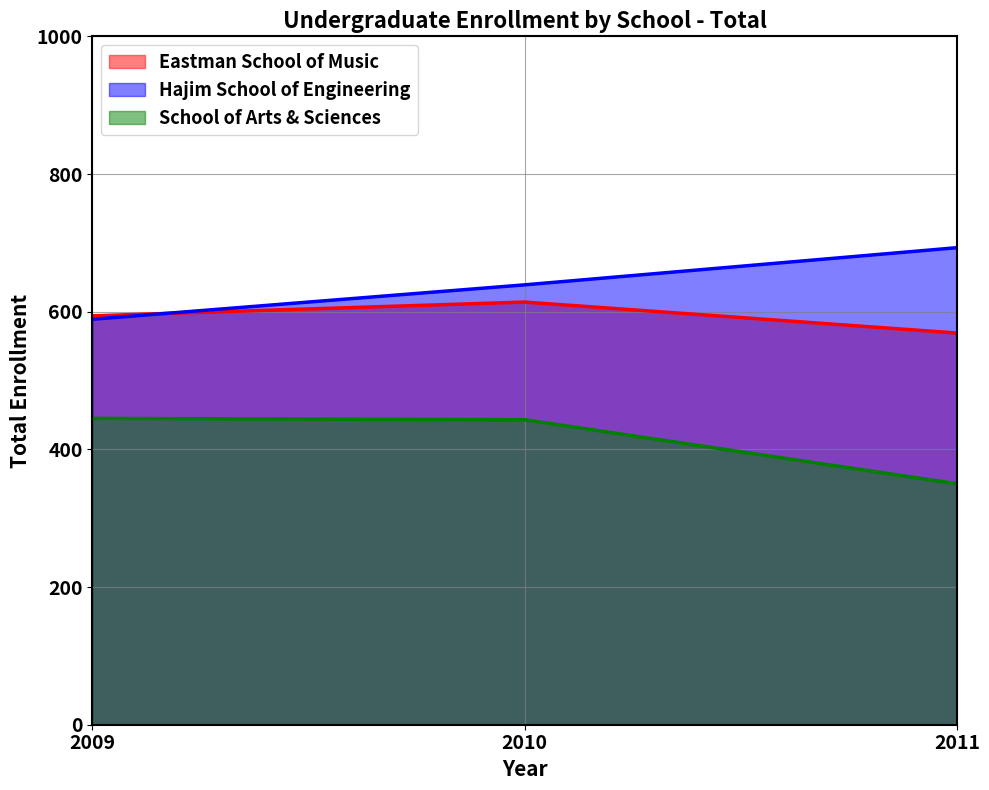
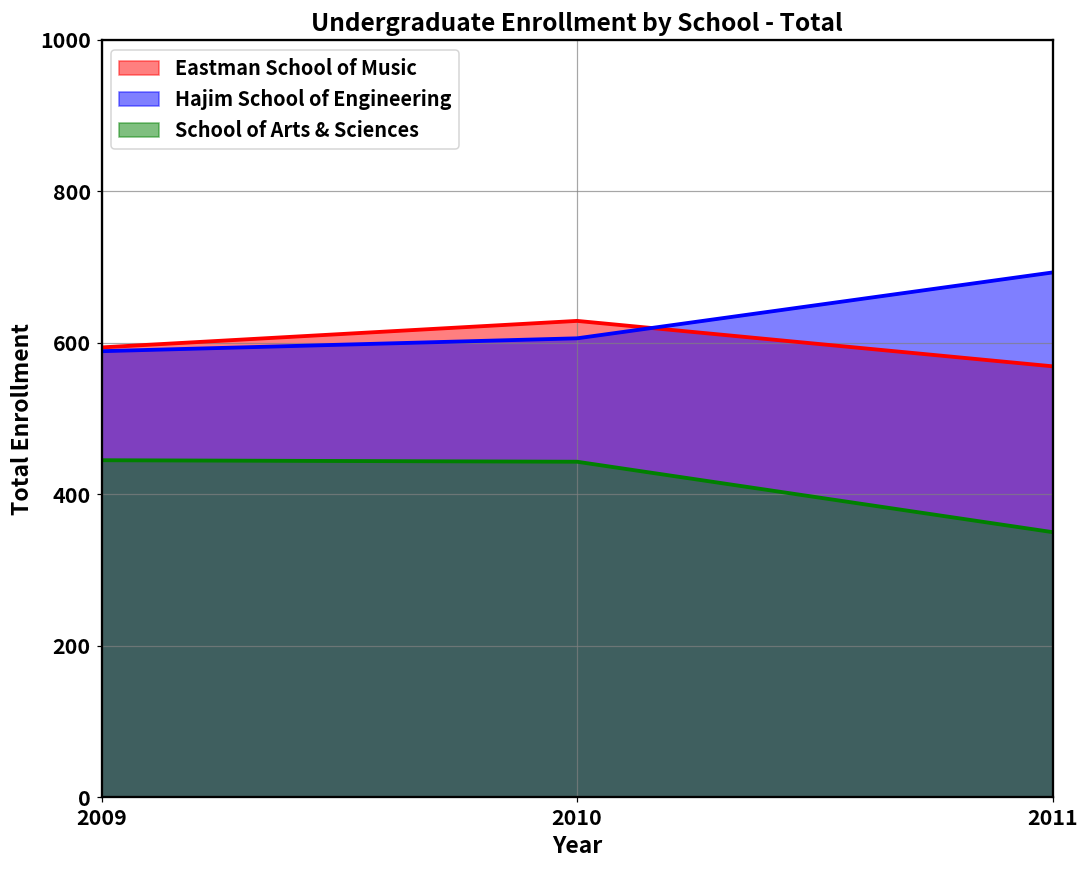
Eastman School of Music, 2010: 610 -> 630
Hajim School of Engineering, 2010: 640 -> 610
